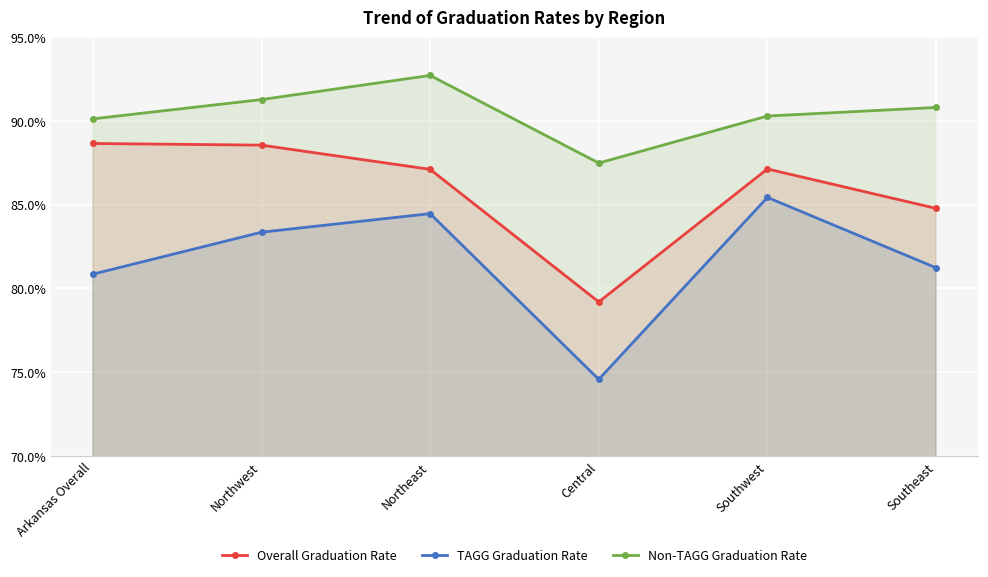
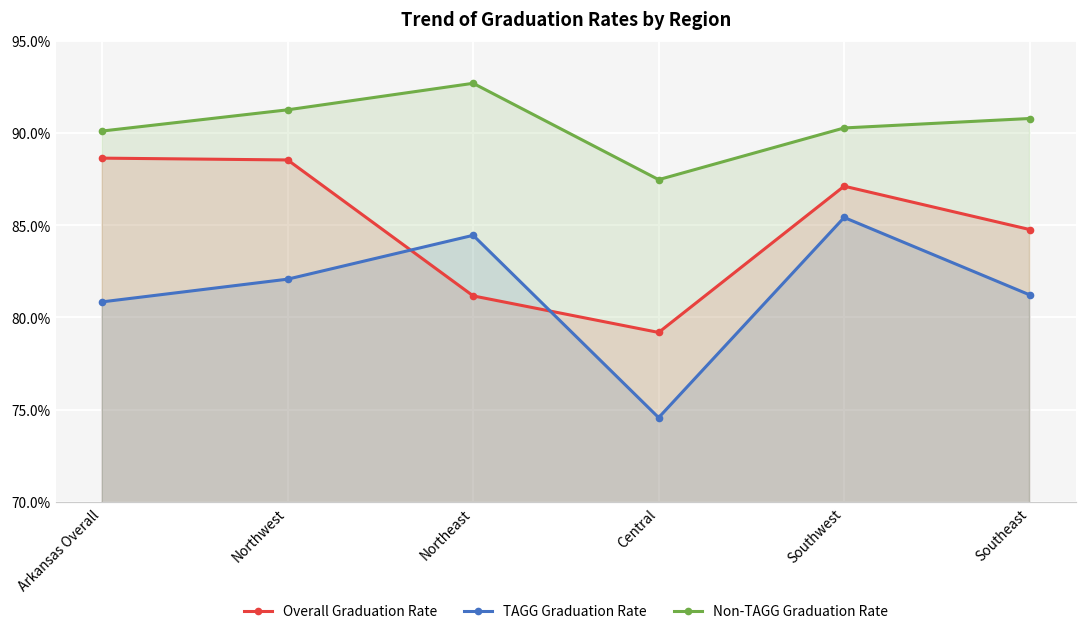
TAGG Graduation Rate, Northwest: 83.3% -> 82.1%
Overall Graduation Rate, Northeast: 87.1% -> 81.2%
